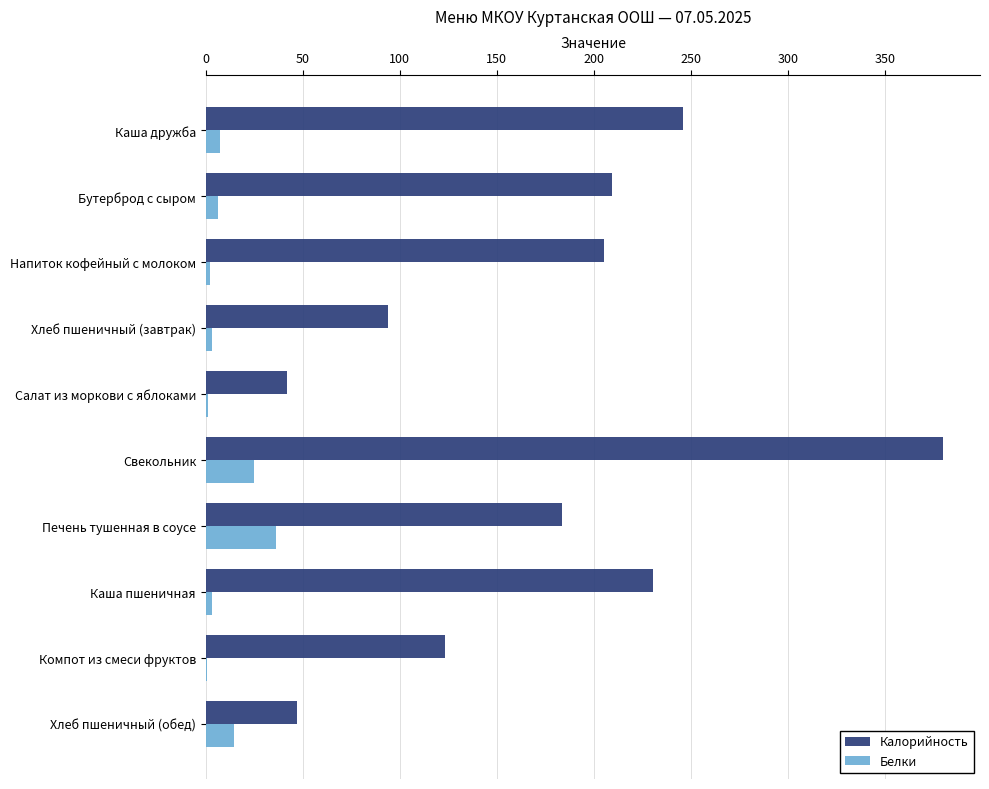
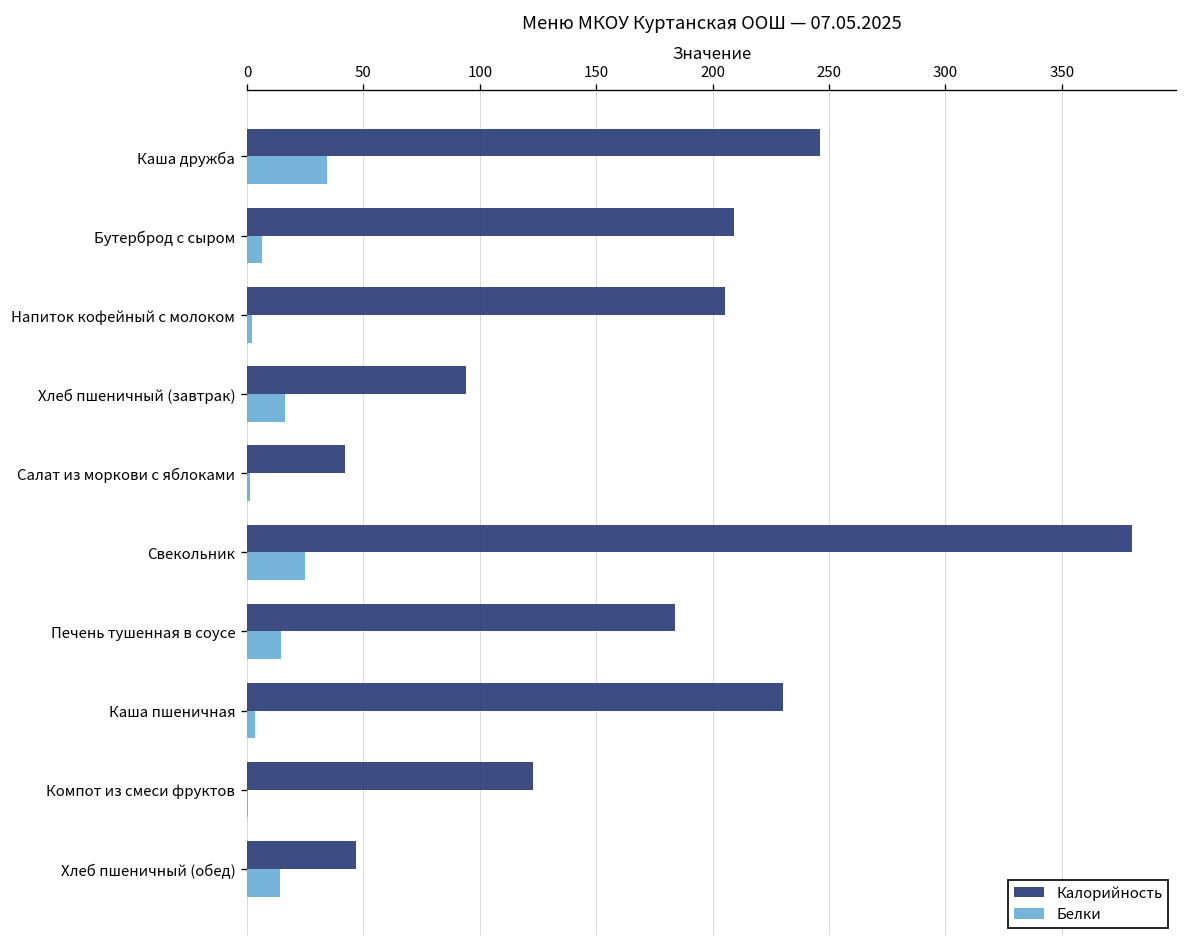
Белки, Каша дружба: 8 -> 34
Белки, Хлеб пшеничный (завтрак): 3 -> 16
Белки, Печень тушенная в соусе: 36 -> 15
